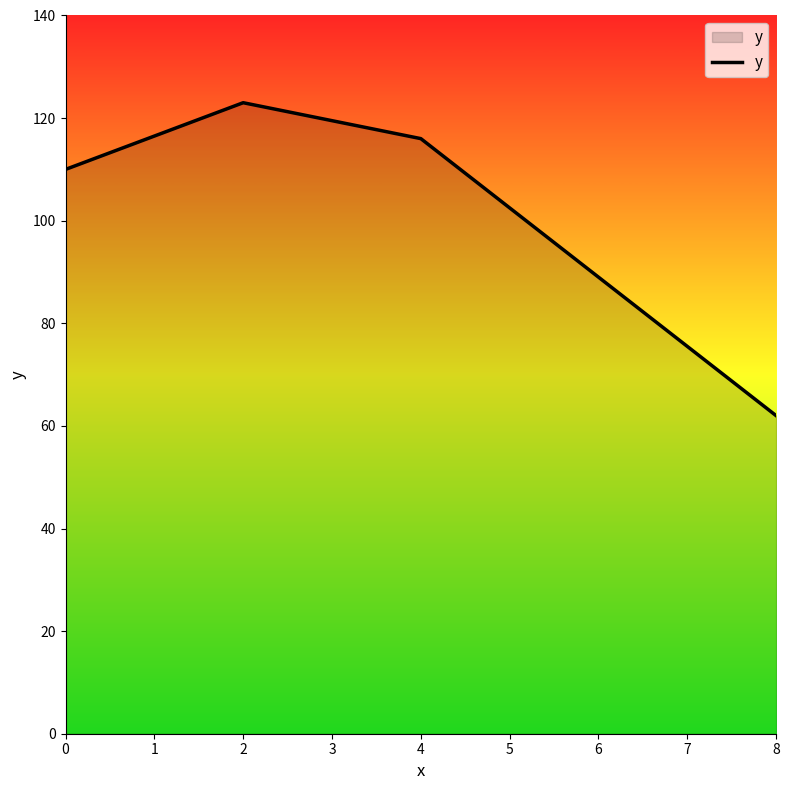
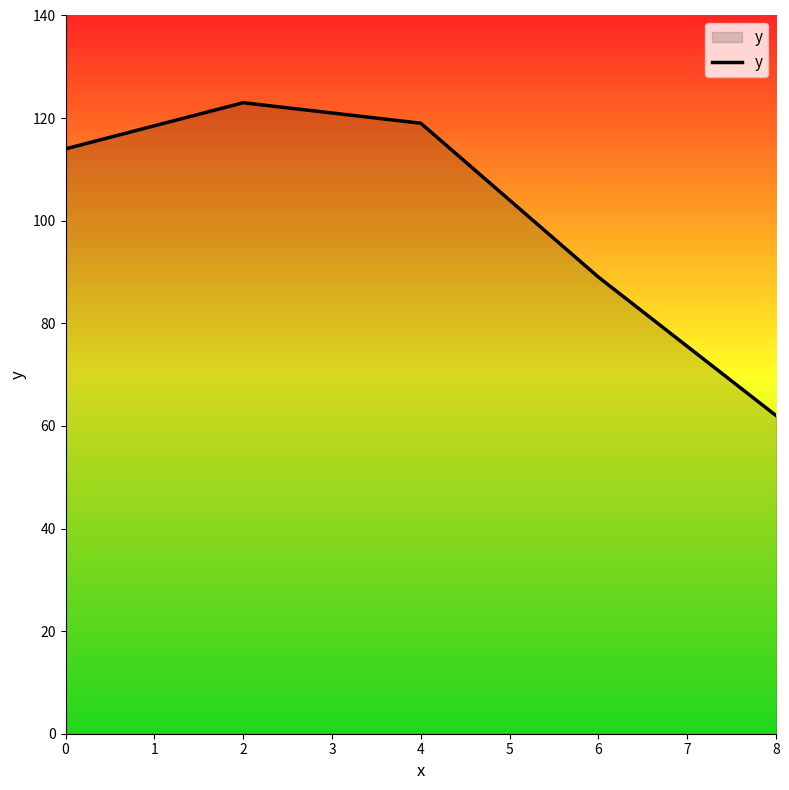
0: 110 -> 114
4: 116 -> 119
